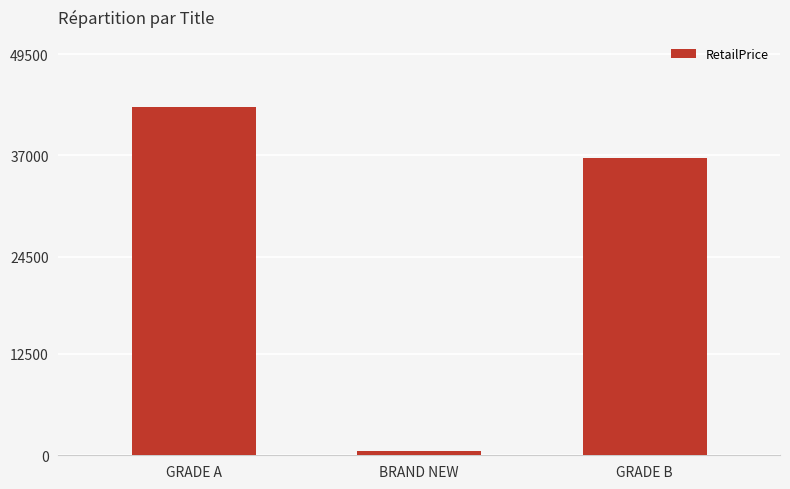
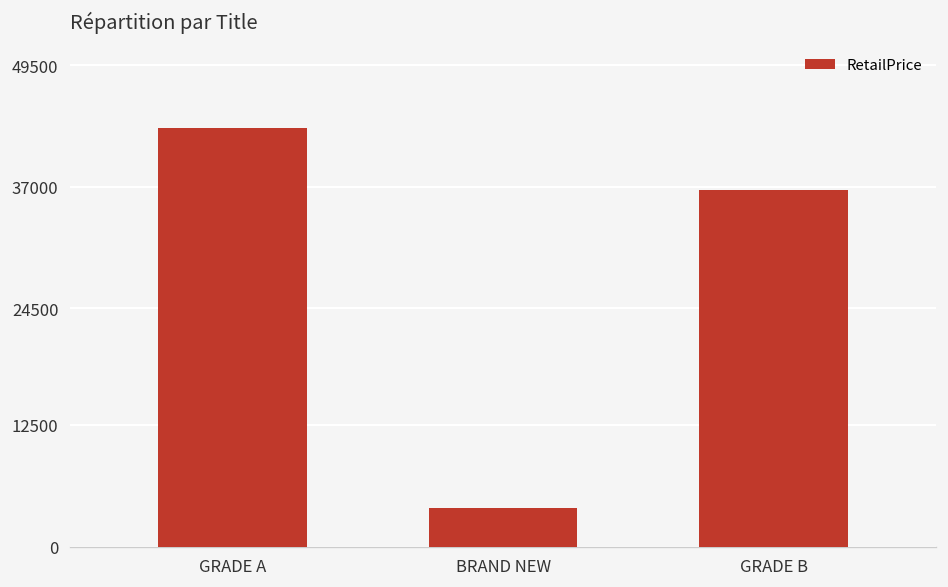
BRAND NEW: 0 -> 4000
